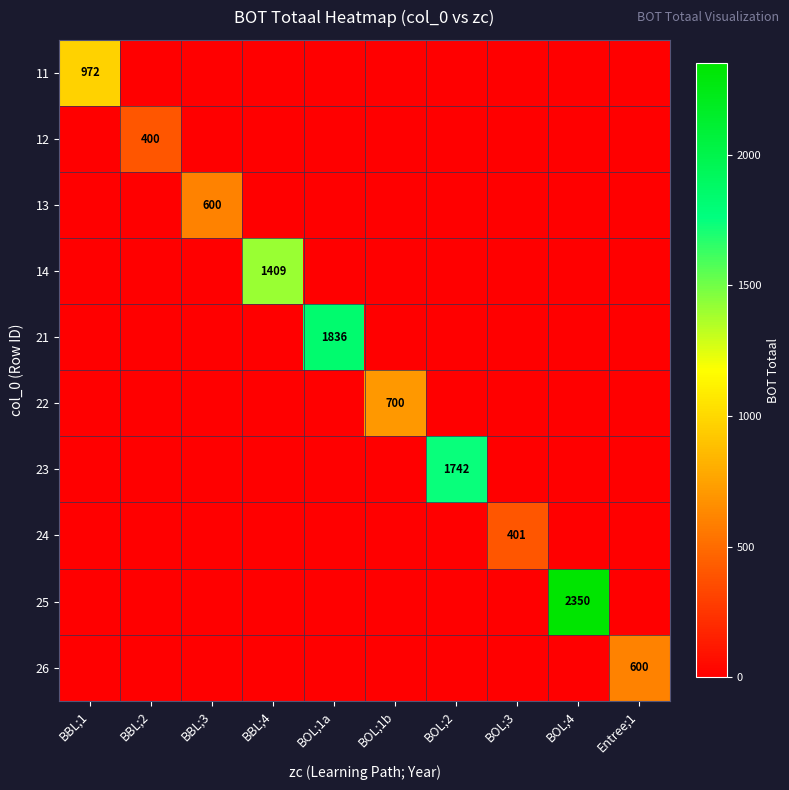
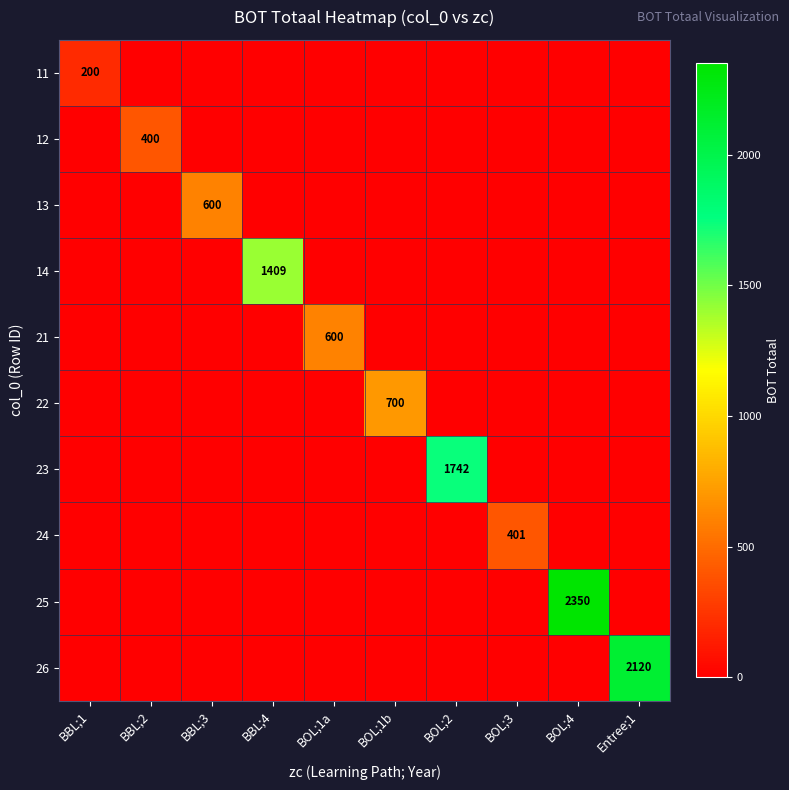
11, BBL;1: 972 -> 200
21, BOL;1a: 1836 -> 600
26, Entree;1: 600 -> 2120
